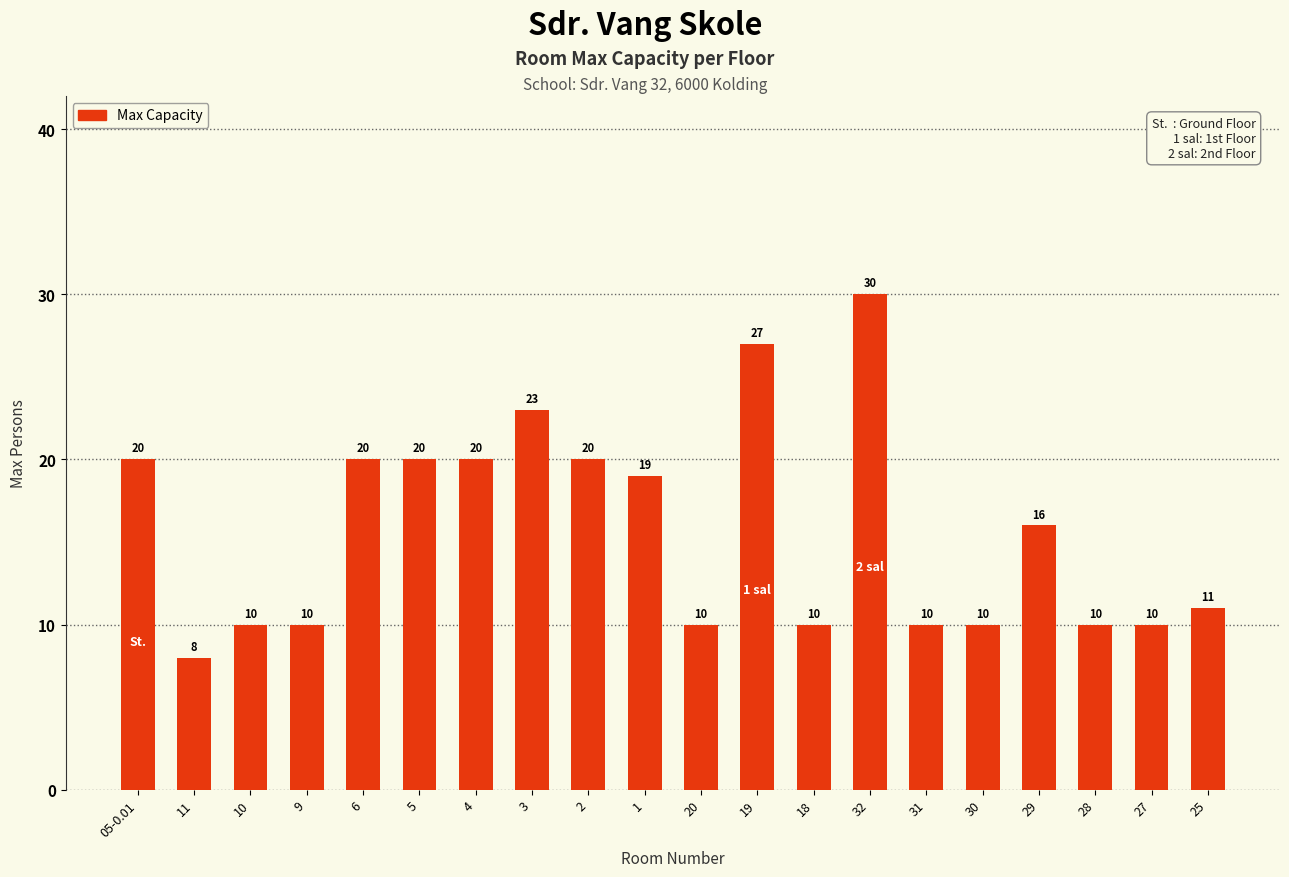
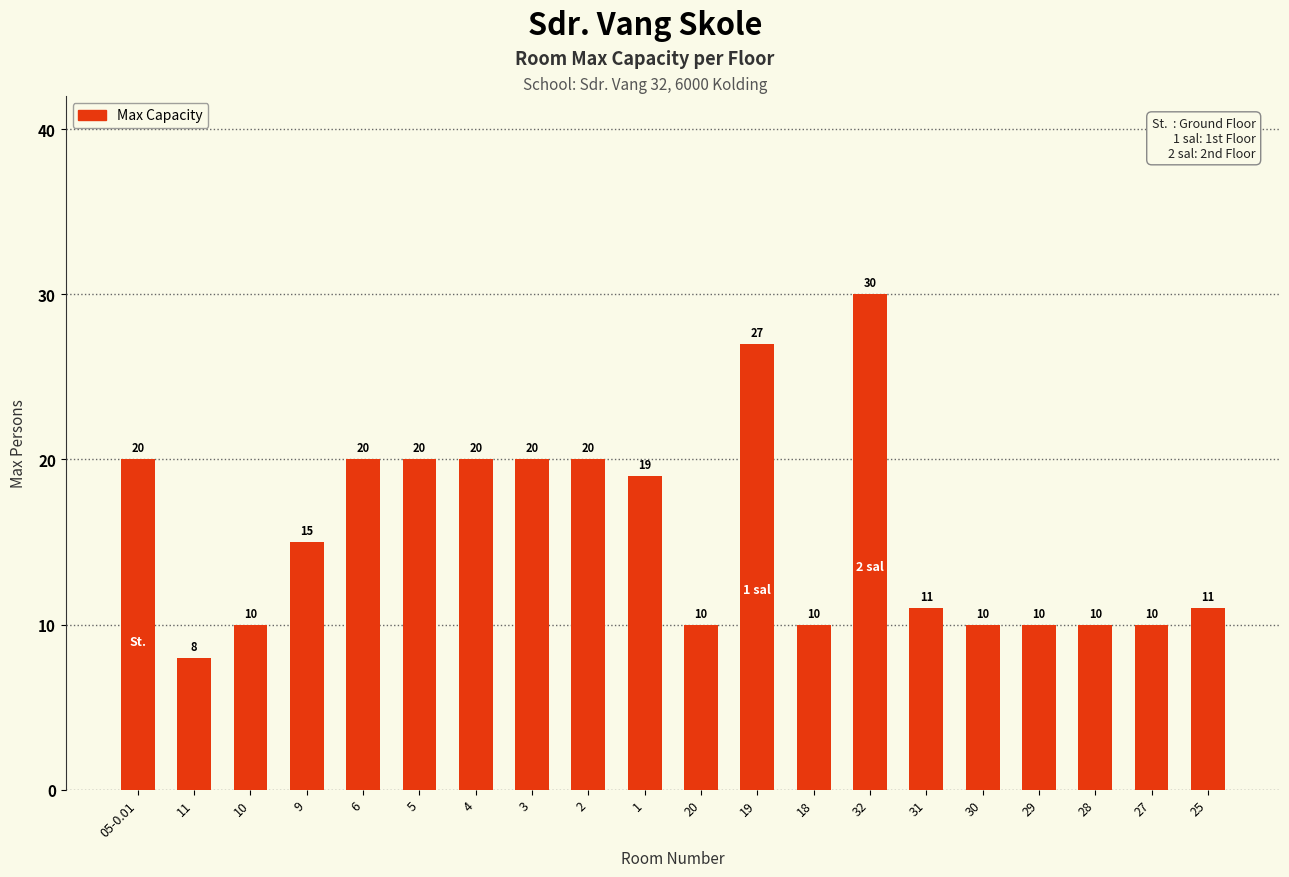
9: 10 -> 15
3: 23 -> 20
31: 10 -> 11
29: 16 -> 10
